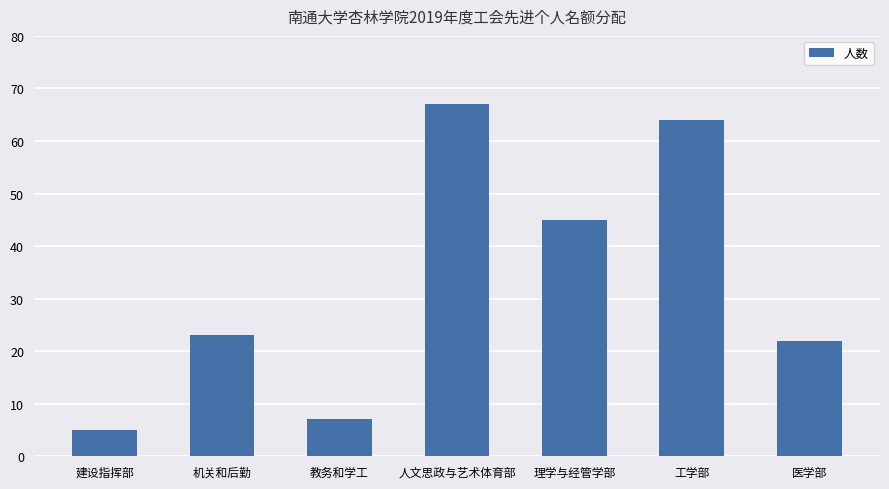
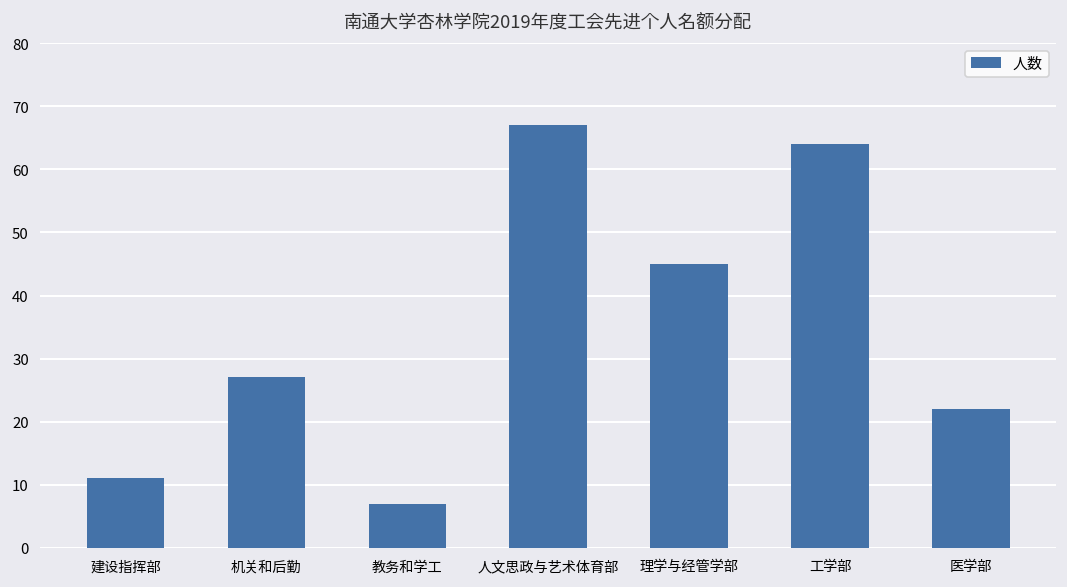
建设指挥部: 5 -> 11
机关和后勤: 23 -> 27
